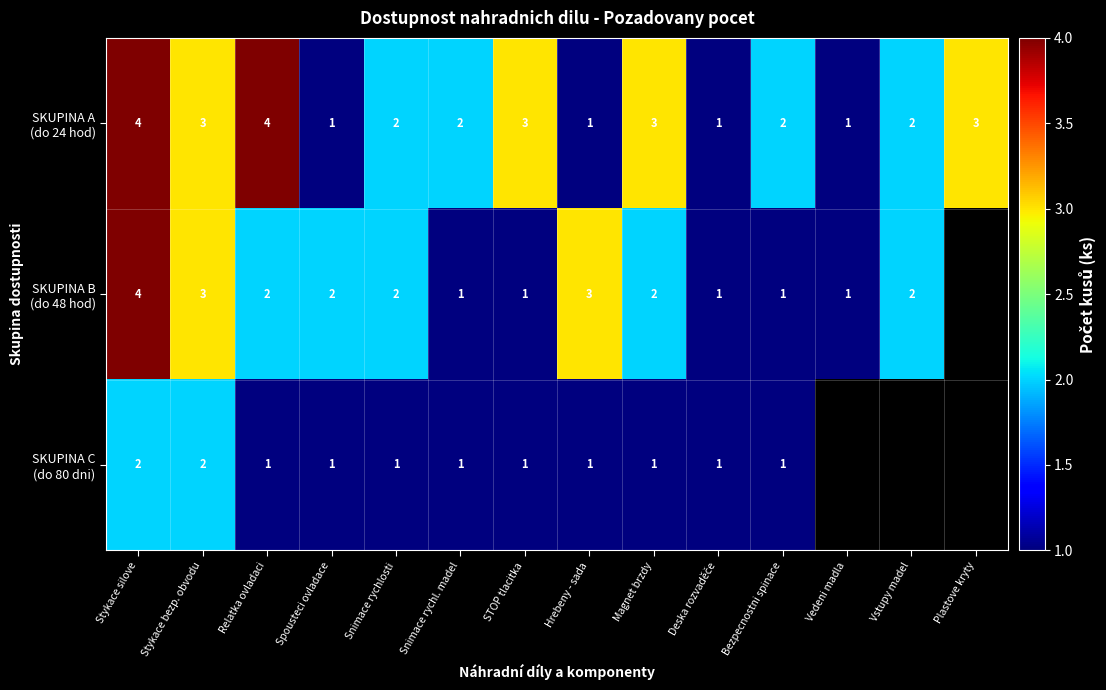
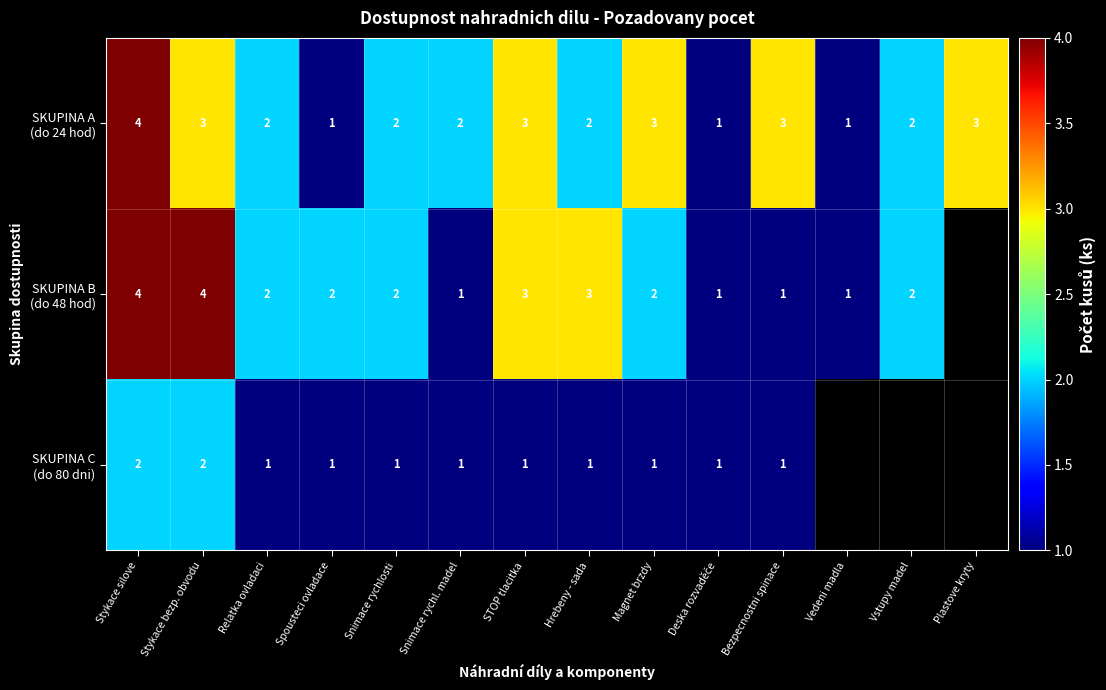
SKUPINA A (do 24 hod), Relatka ovladaci: 4 -> 2
SKUPINA A (do 24 hod), Hrebeny - sada: 1 -> 2
SKUPINA A (do 24 hod), Bezpecnostni spinace: 2 -> 3
SKUPINA B (do 48 hod), Stykace bezp. obvodu: 3 -> 4
SKUPINA B (do 48 hod), STOP tlacitka: 1 -> 3
